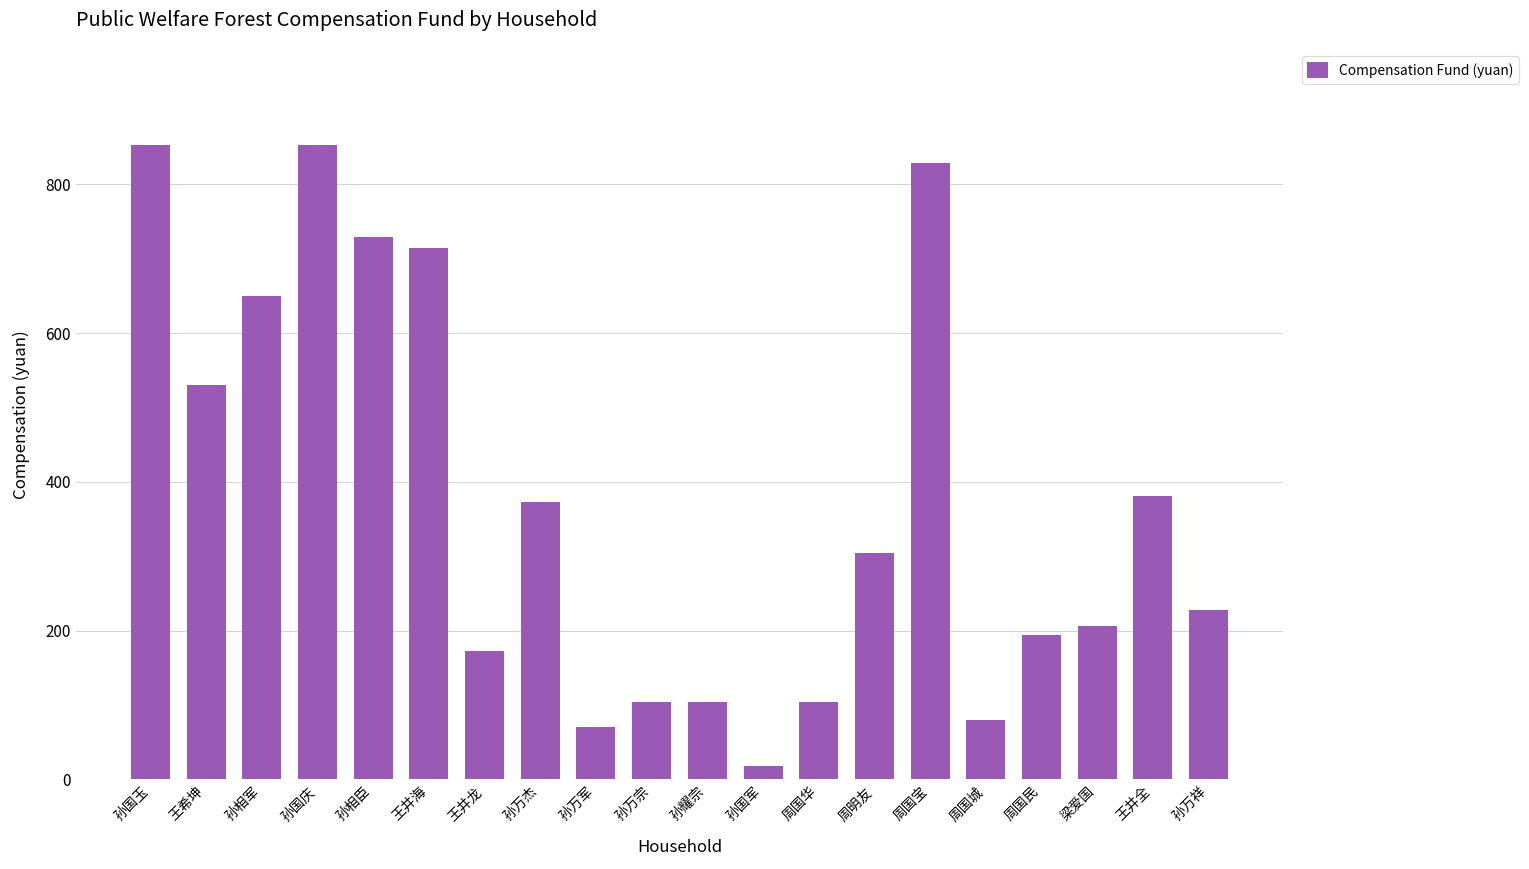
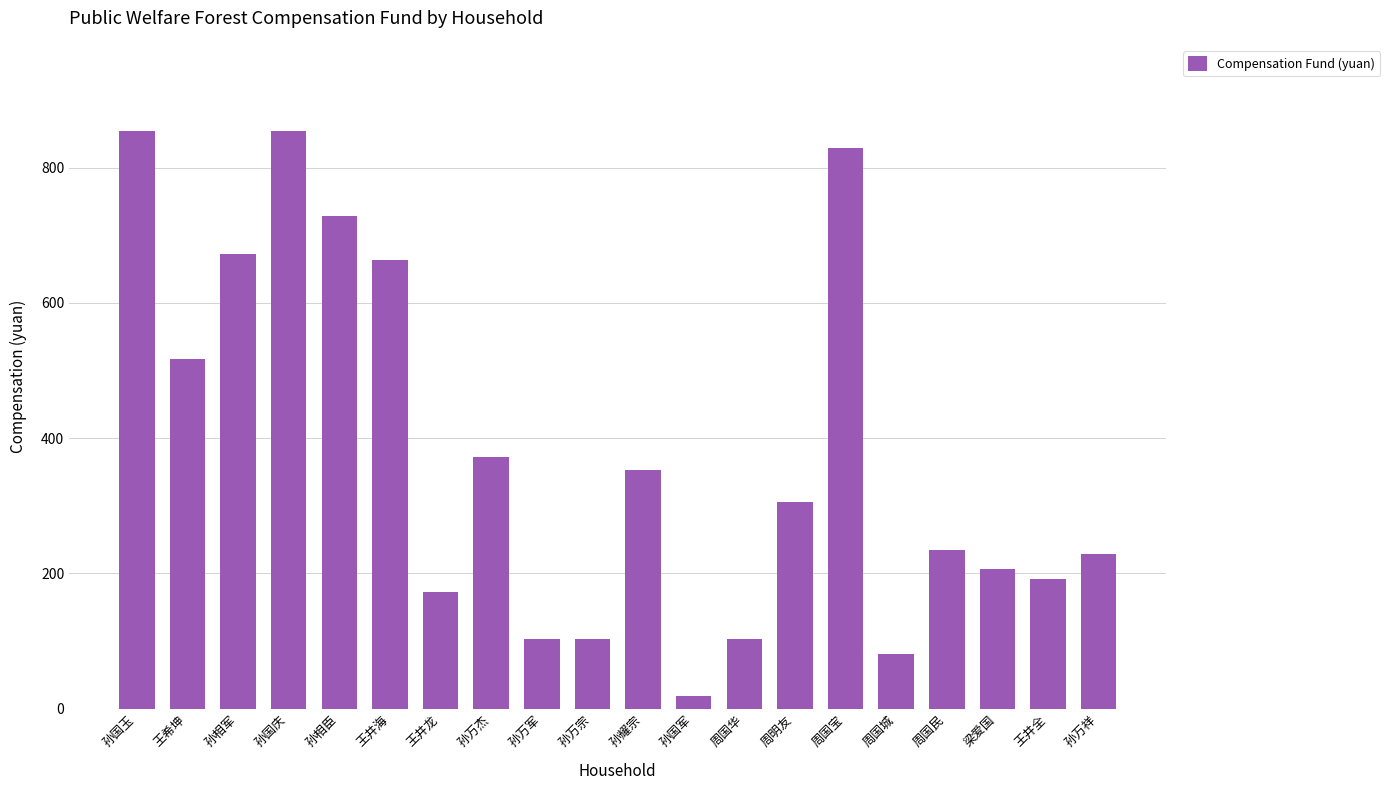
王希坤: 530 -> 520
孙相军: 650 -> 670
王井海: 710 -> 660
孙万军: 70 -> 100
孙耀宗: 100 -> 350
周国民: 190 -> 230
王井全: 380 -> 190
